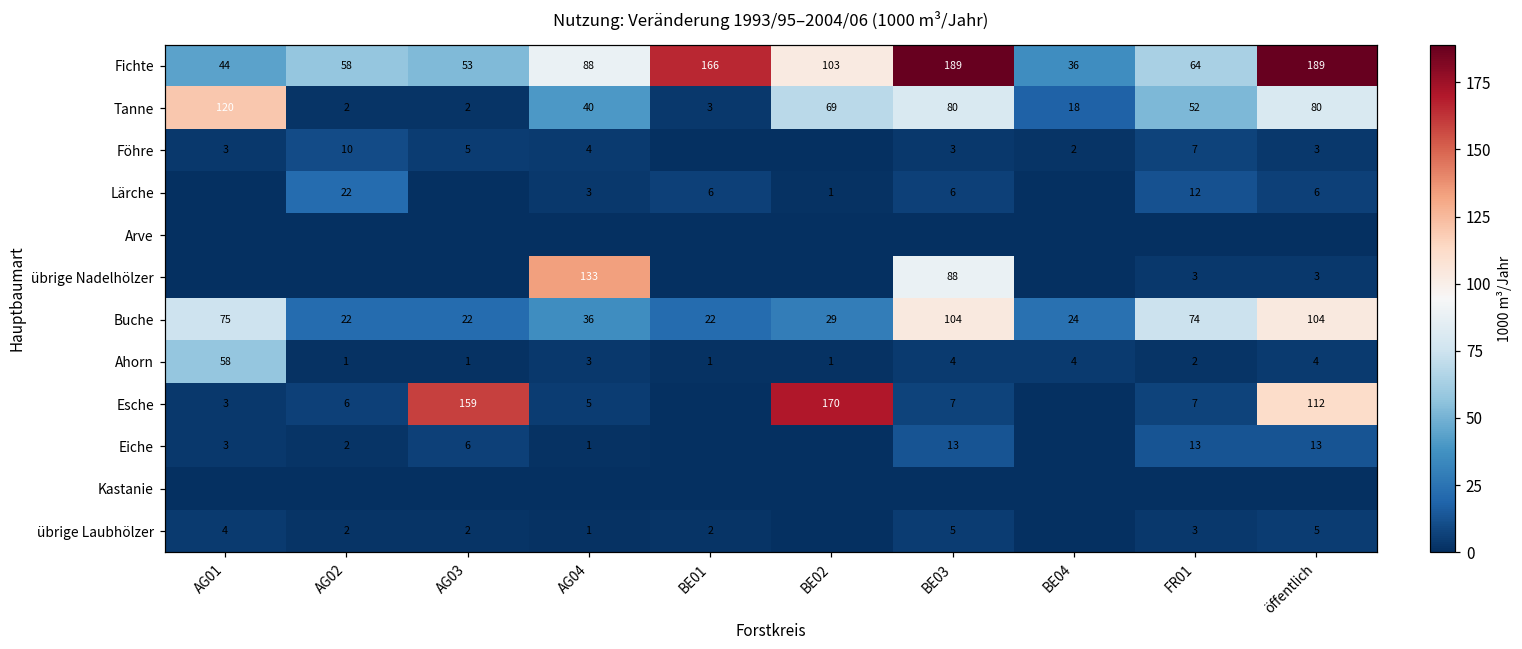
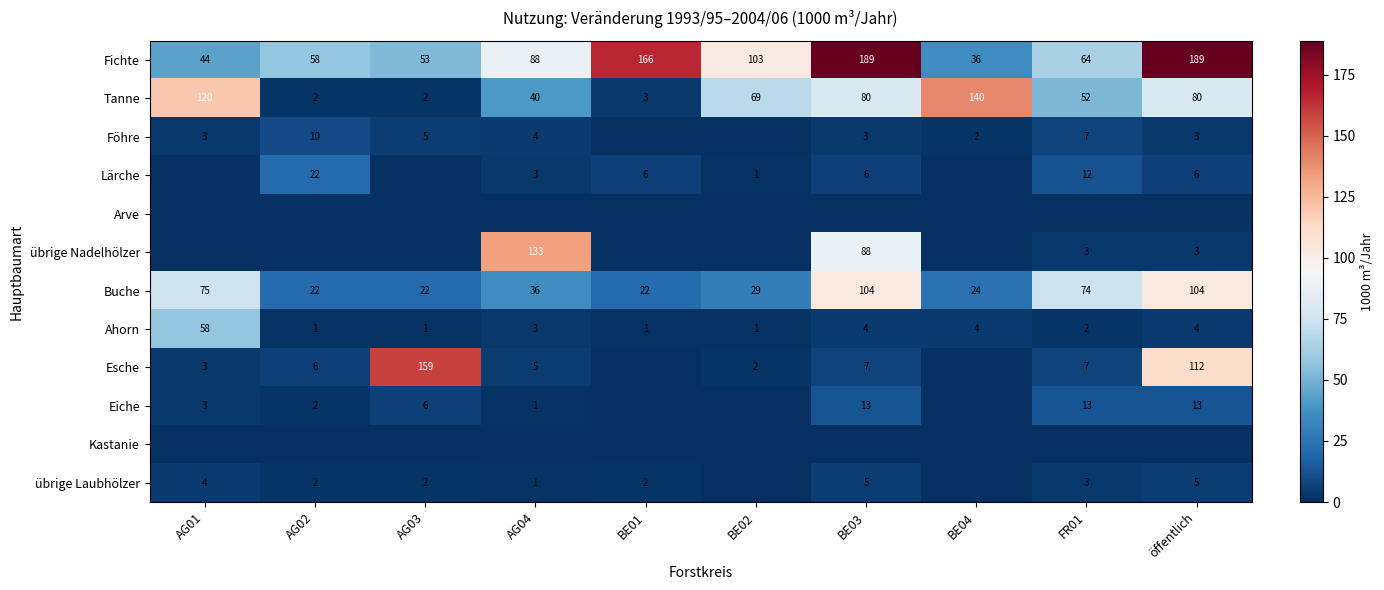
Tanne, BE04: 18 -> 140
Esche, BE02: 170 -> 2
